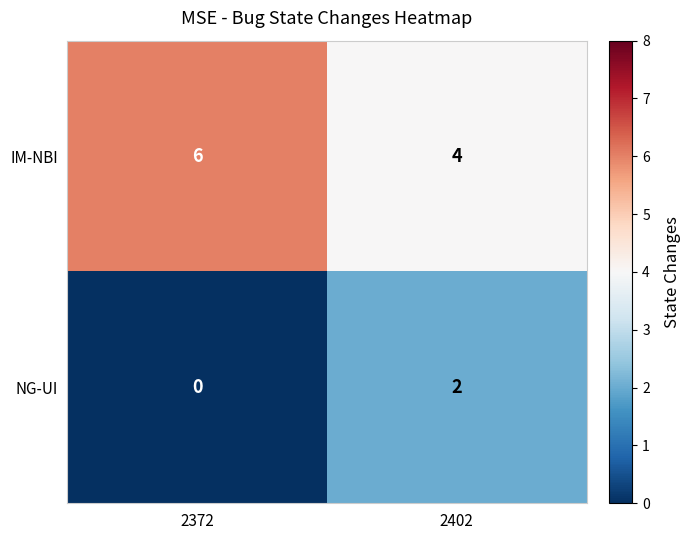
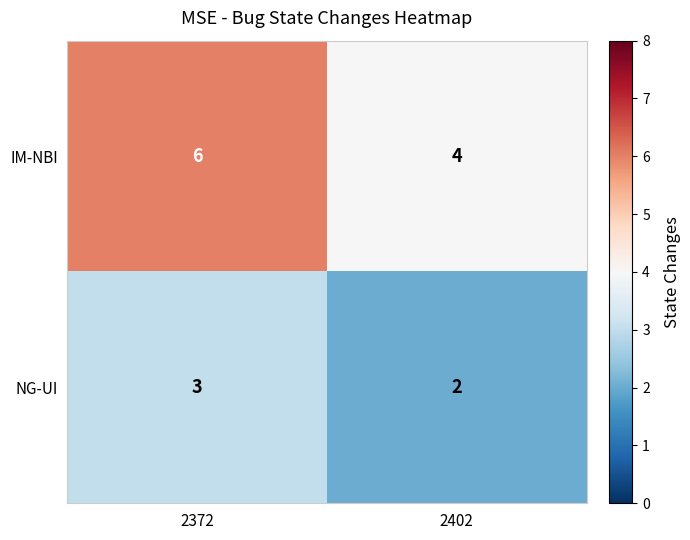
NG-UI, 2372: 0 -> 3
